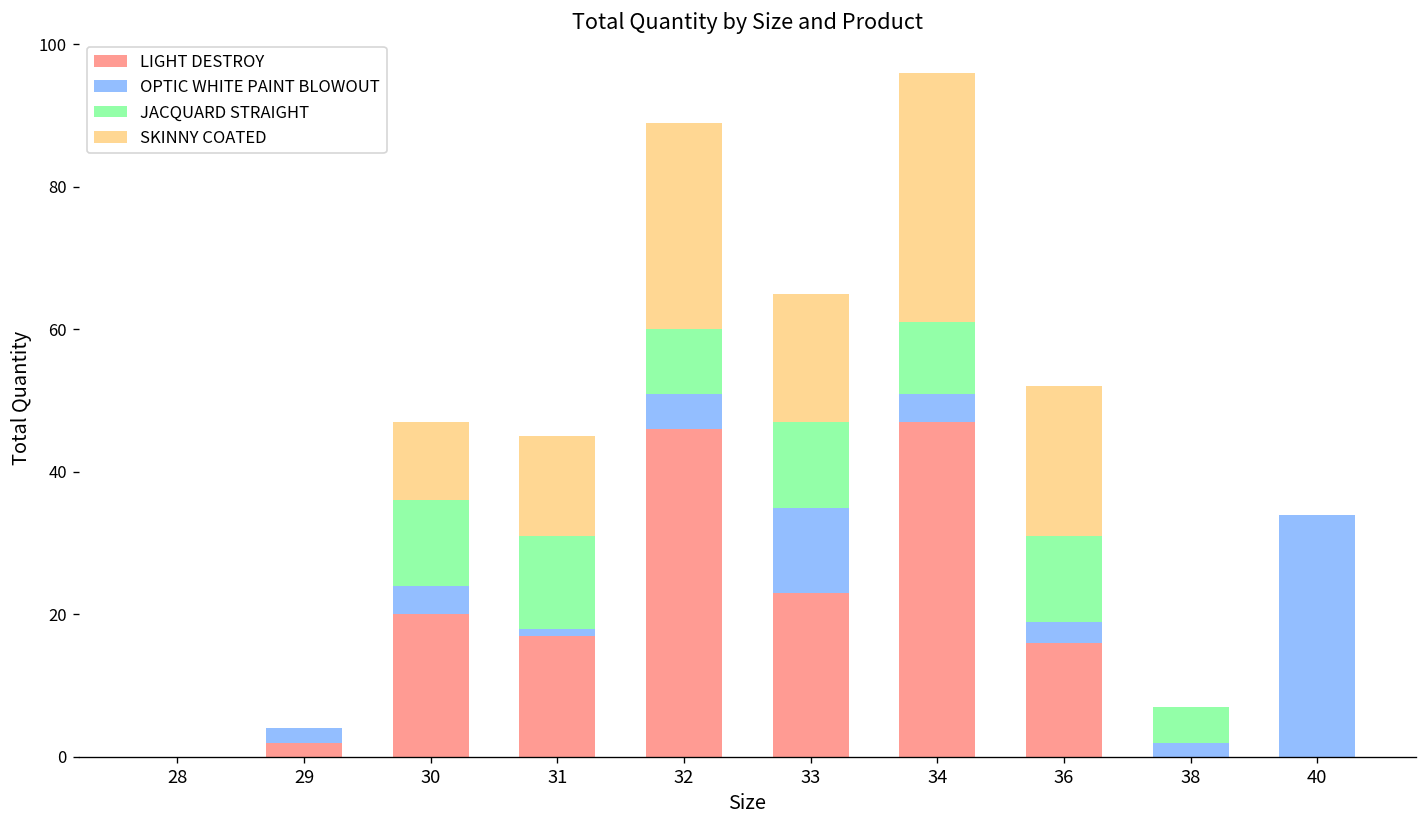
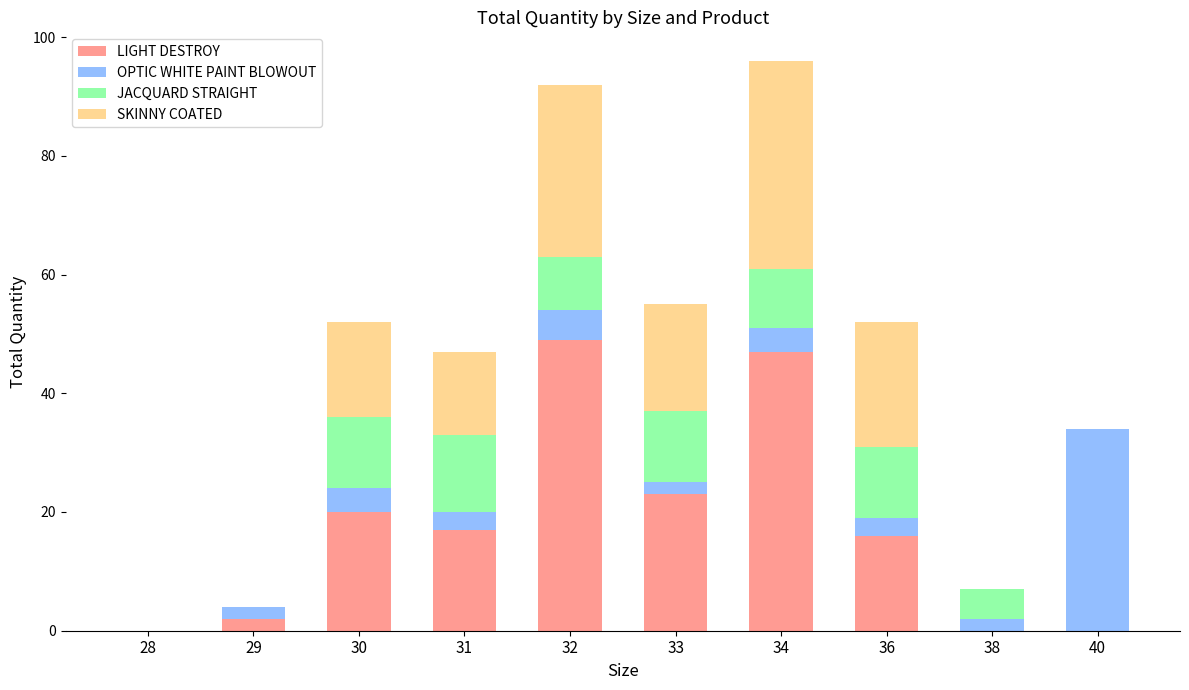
SKINNY COATED, 30: 11 -> 16
OPTIC WHITE PAINT BLOWOUT, 31: 1 -> 3
LIGHT DESTROY, 32: 46 -> 49
OPTIC WHITE PAINT BLOWOUT, 33: 12 -> 2
